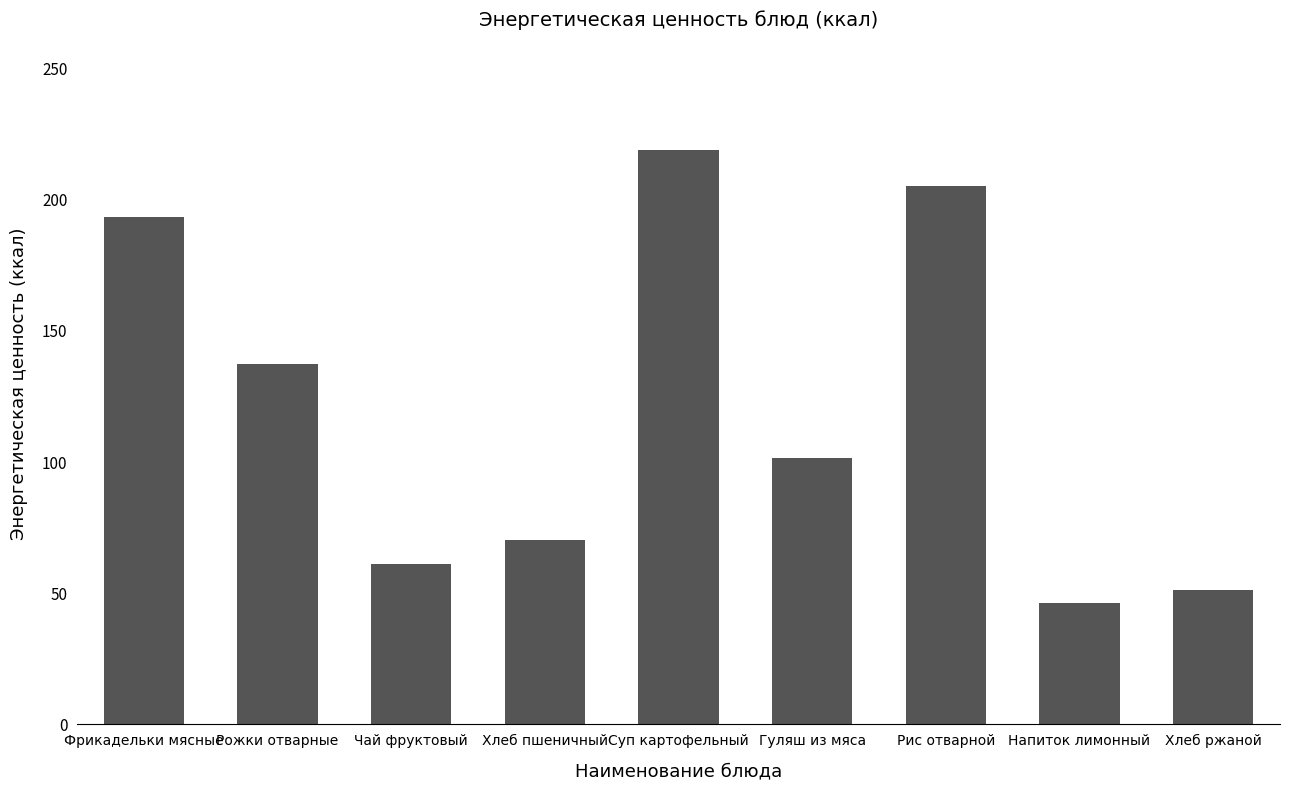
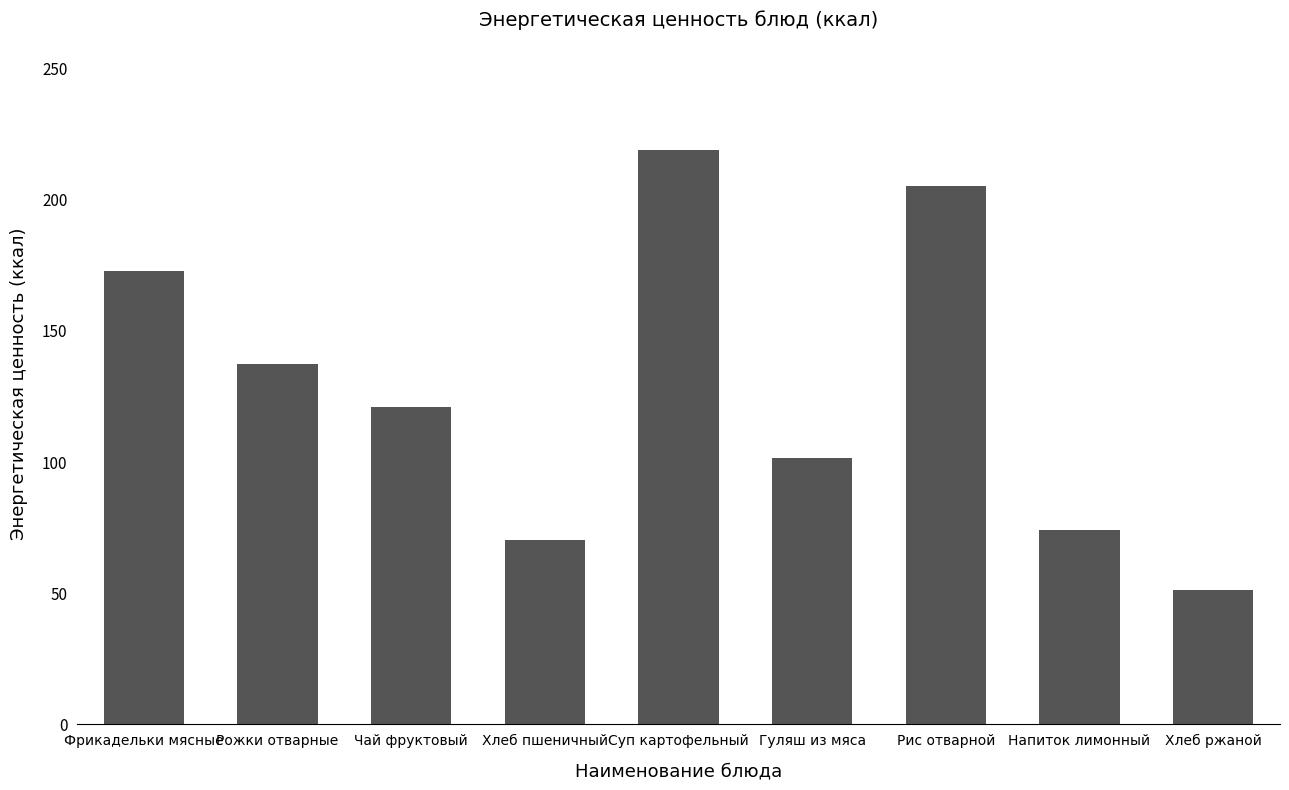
Фрикадельки мясные: 193 -> 173
Чай фруктовый: 61 -> 121
Напиток лимонный: 46 -> 74
